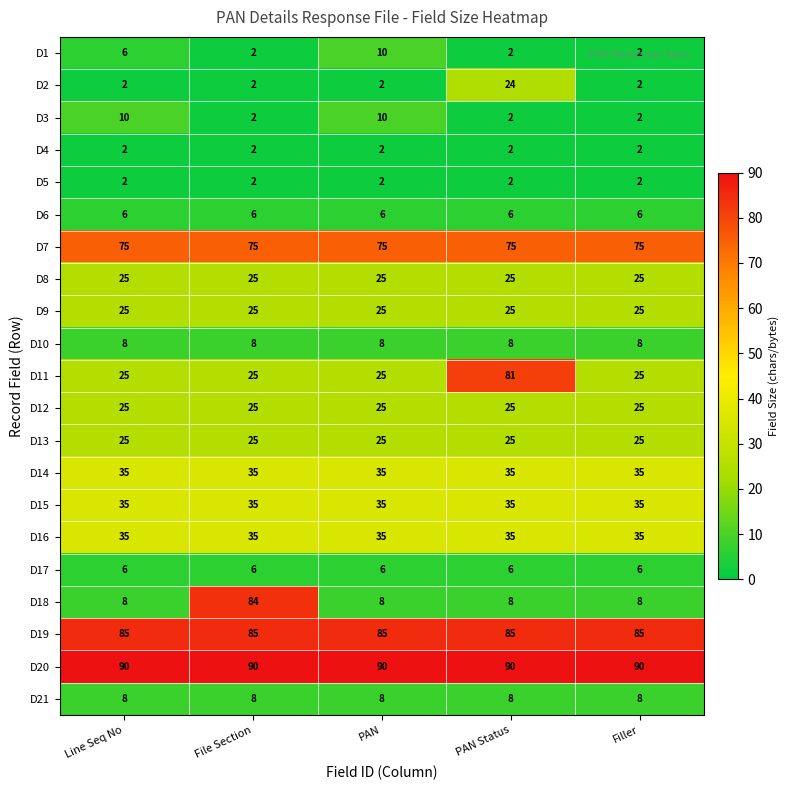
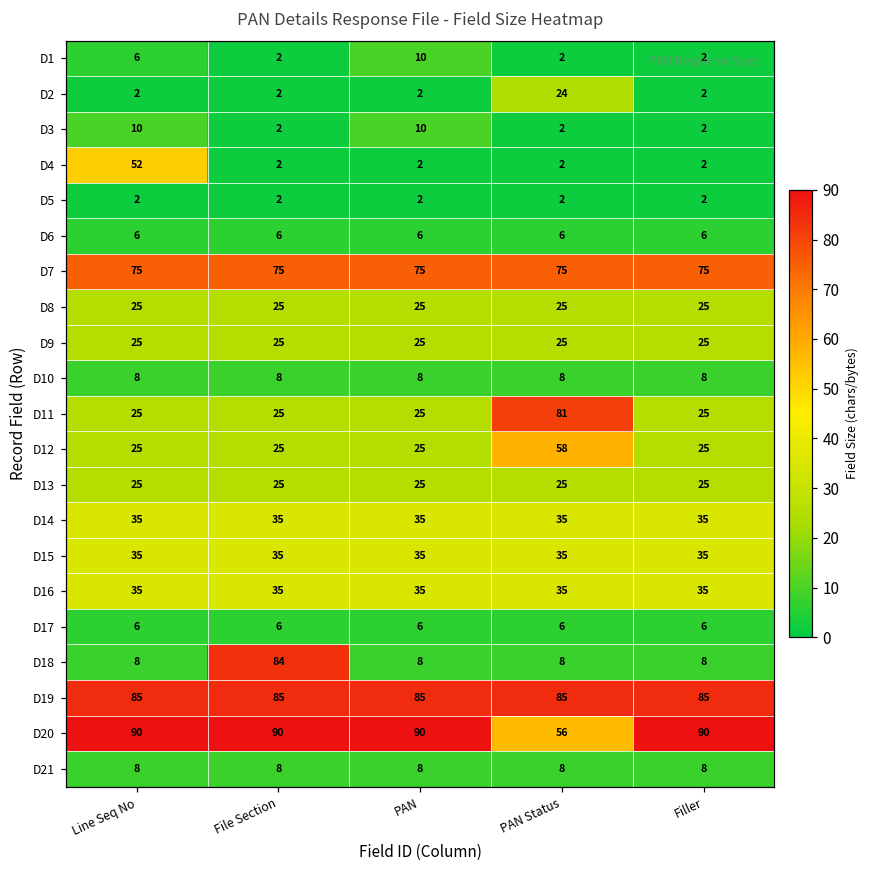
D4, Line Seq No: 2 -> 52
D12, PAN Status: 25 -> 58
D20, PAN Status: 90 -> 56
